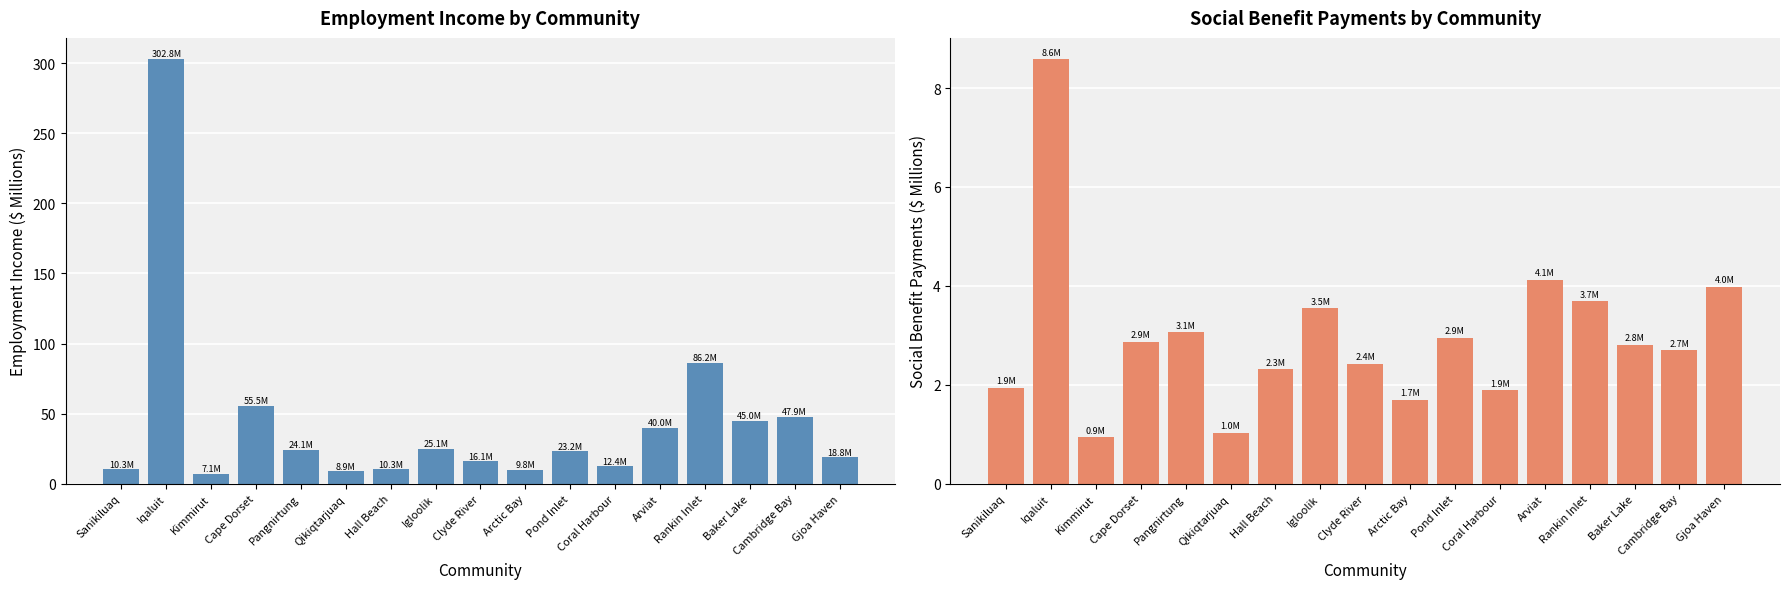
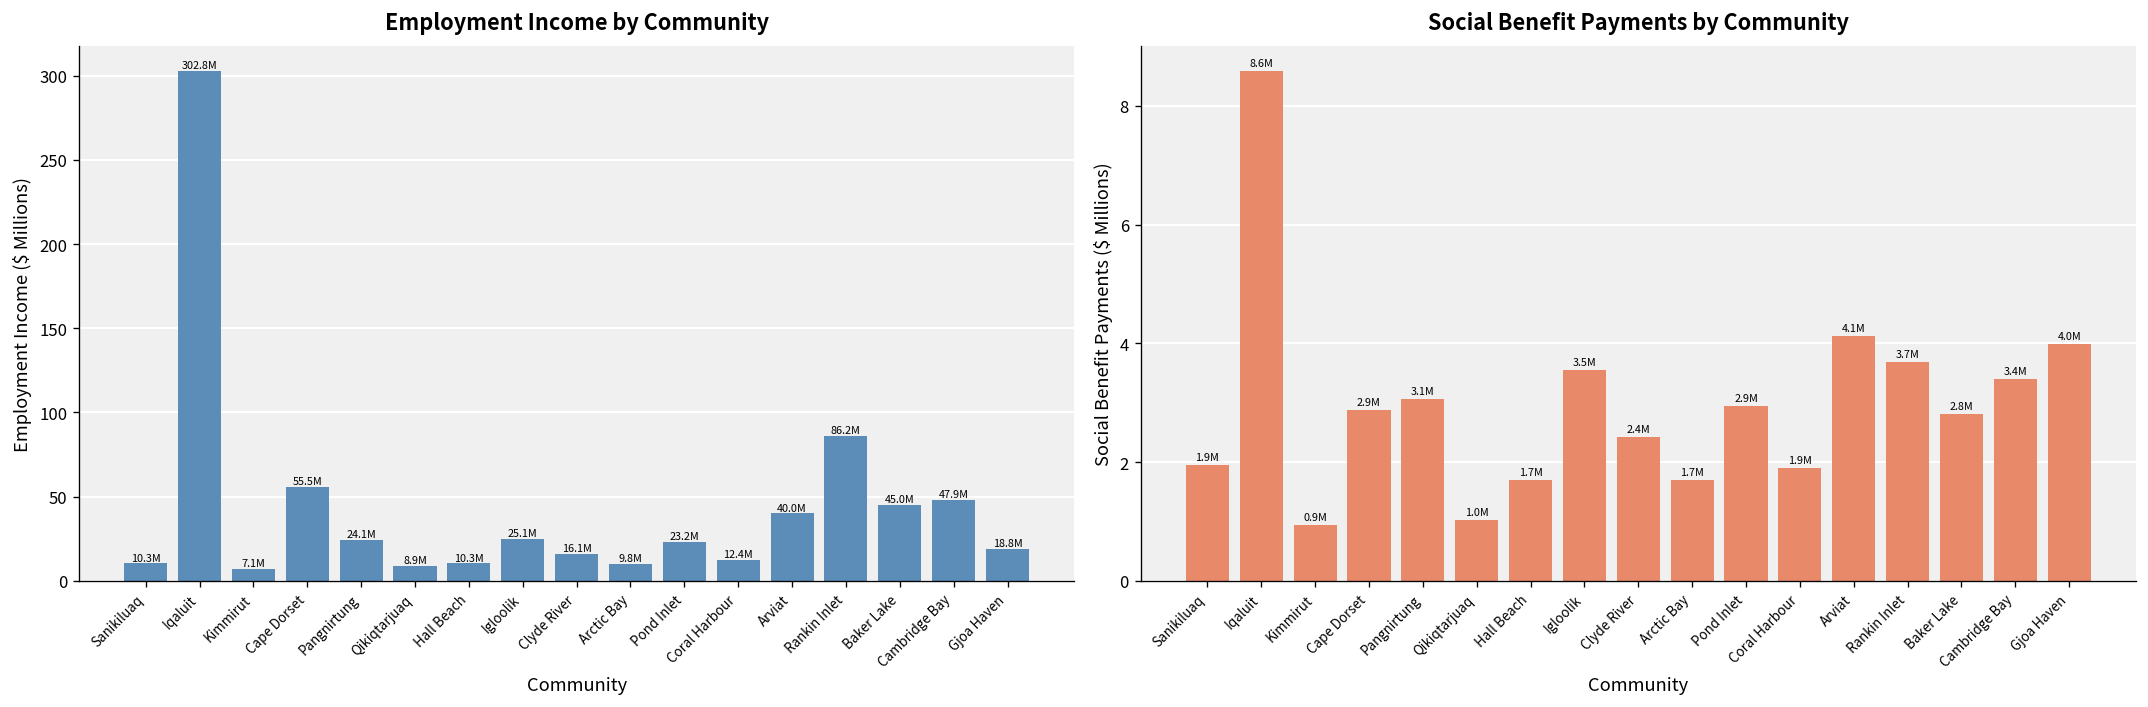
Social Benefit Payments by Community, Hall Beach: 2.3M -> 1.7M
Social Benefit Payments by Community, Cambridge Bay: 2.7M -> 3.4M
